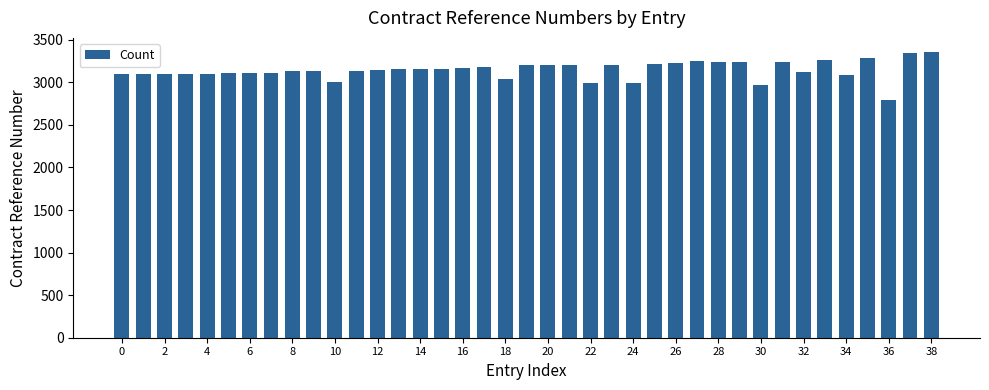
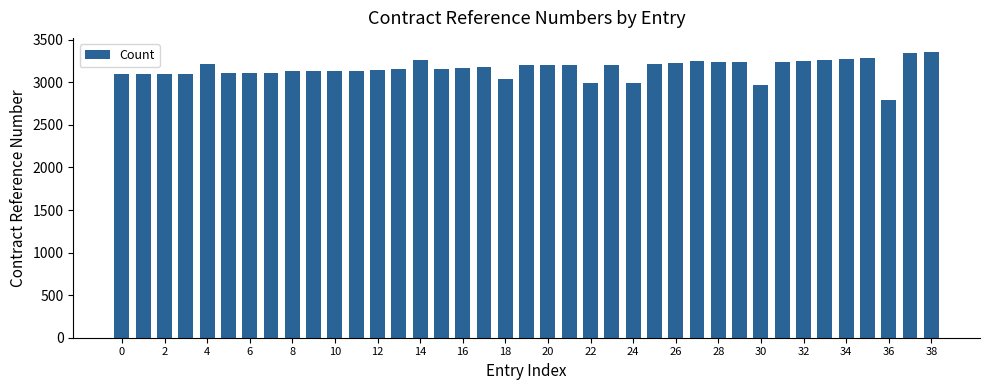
4: 3100 -> 3200
10: 3000 -> 3100
14: 3200 -> 3300
32: 3100 -> 3200
34: 3100 -> 3300
